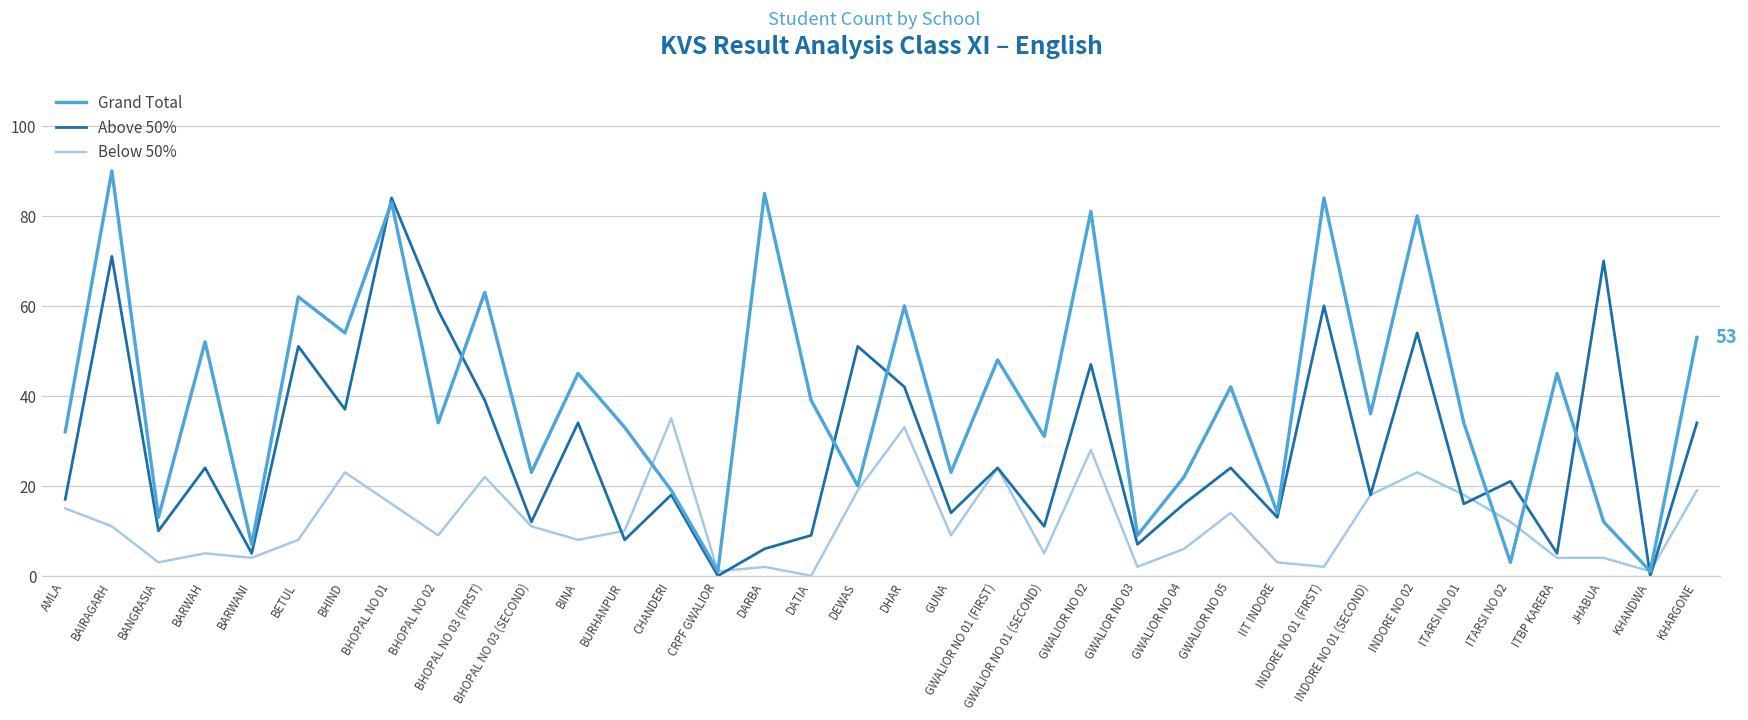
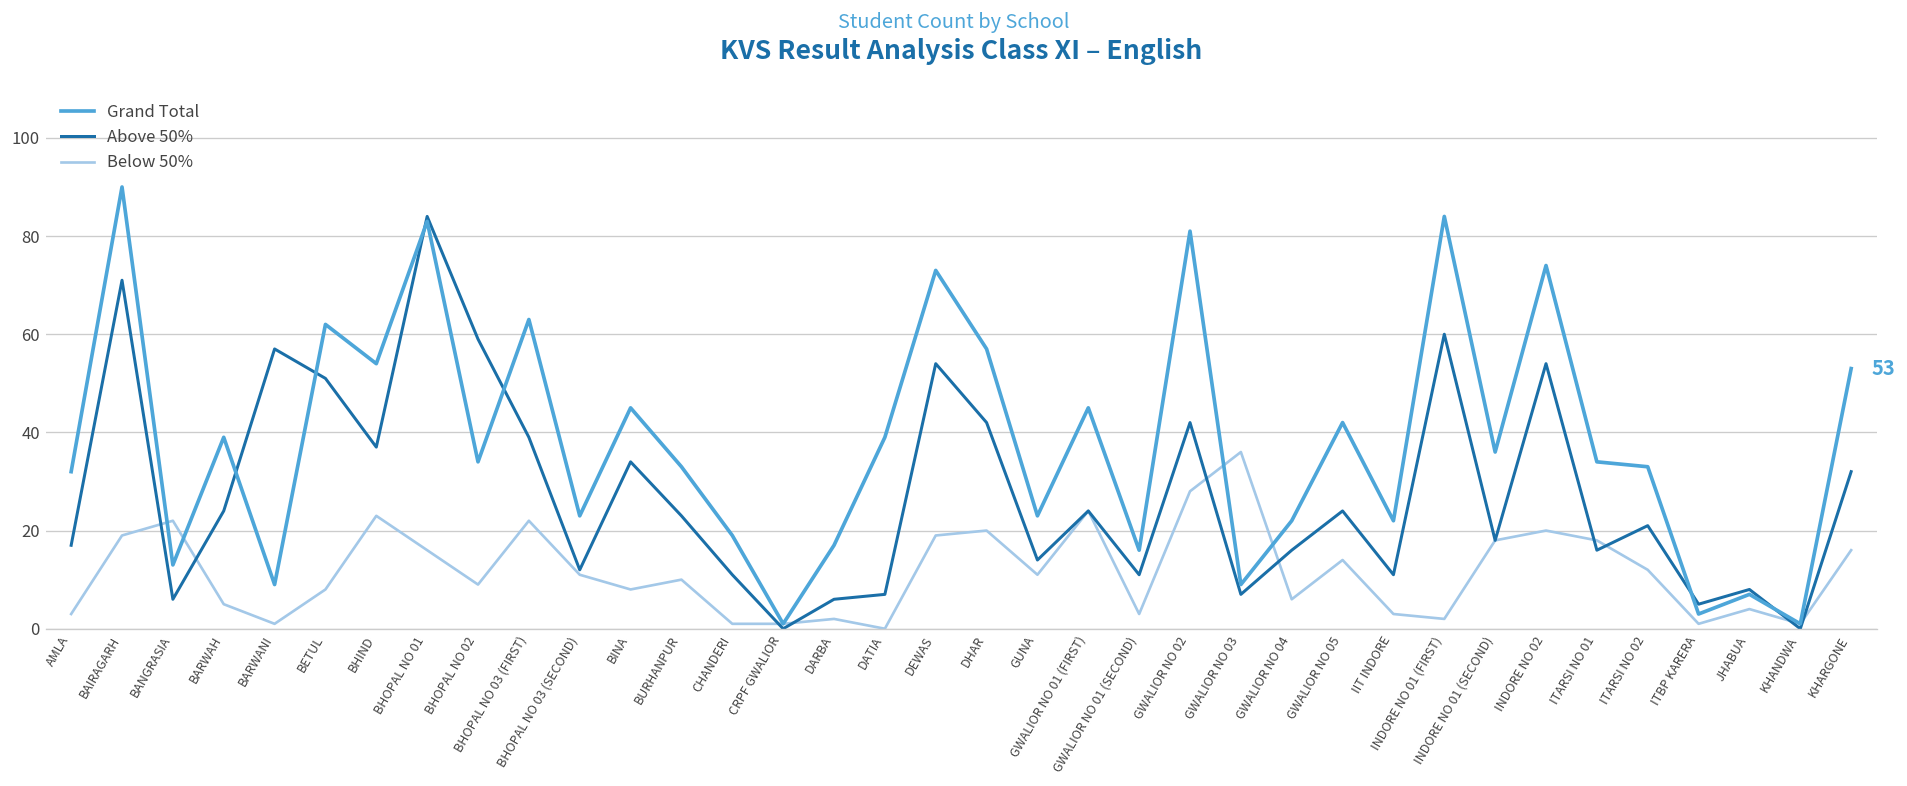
Below 50%, AMLA: 15 -> 3
Below 50%, BAIRAGARH: 11 -> 19
Above 50%, BANGRASIA: 10 -> 6
Below 50%, BANGRASIA: 3 -> 22
Grand Total, BARWAH: 52 -> 39
Grand Total, BARWANI: 7 -> 9
Above 50%, BARWANI: 5 -> 57
Below 50%, BARWANI: 4 -> 1
Above 50%, BURHANPUR: 8 -> 23
Above 50%, CHANDERI: 18 -> 11
Below 50%, CHANDERI: 35 -> 1
Grand Total, DARBA: 85 -> 17
Above 50%, DATIA: 9 -> 7
Grand Total, DEWAS: 20 -> 73
Above 50%, DEWAS: 51 -> 54
Grand Total, DHAR: 60 -> 57
Below 50%, DHAR: 33 -> 20
Below 50%, GUNA: 9 -> 11
Grand Total, GWALIOR NO 01 (FIRST): 48 -> 45
Grand Total, GWALIOR NO 01 (SECOND): 31 -> 16
Below 50%, GWALIOR NO 01 (SECOND): 5 -> 3
Above 50%, GWALIOR NO 02: 47 -> 42
Below 50%, GWALIOR NO 03: 2 -> 36
Grand Total, IIT INDORE: 14 -> 22
Above 50%, IIT INDORE: 13 -> 11
Grand Total, INDORE NO 02: 80 -> 74
Below 50%, INDORE NO 02: 23 -> 20
Grand Total, ITARSI NO 02: 3 -> 33
Grand Total, ITBP KARERA: 45 -> 3
Below 50%, ITBP KARERA: 4 -> 1
Grand Total, JHABUA: 12 -> 7
Above 50%, JHABUA: 70 -> 8
Above 50%, KHARGONE: 34 -> 32
Below 50%, KHARGONE: 19 -> 16
